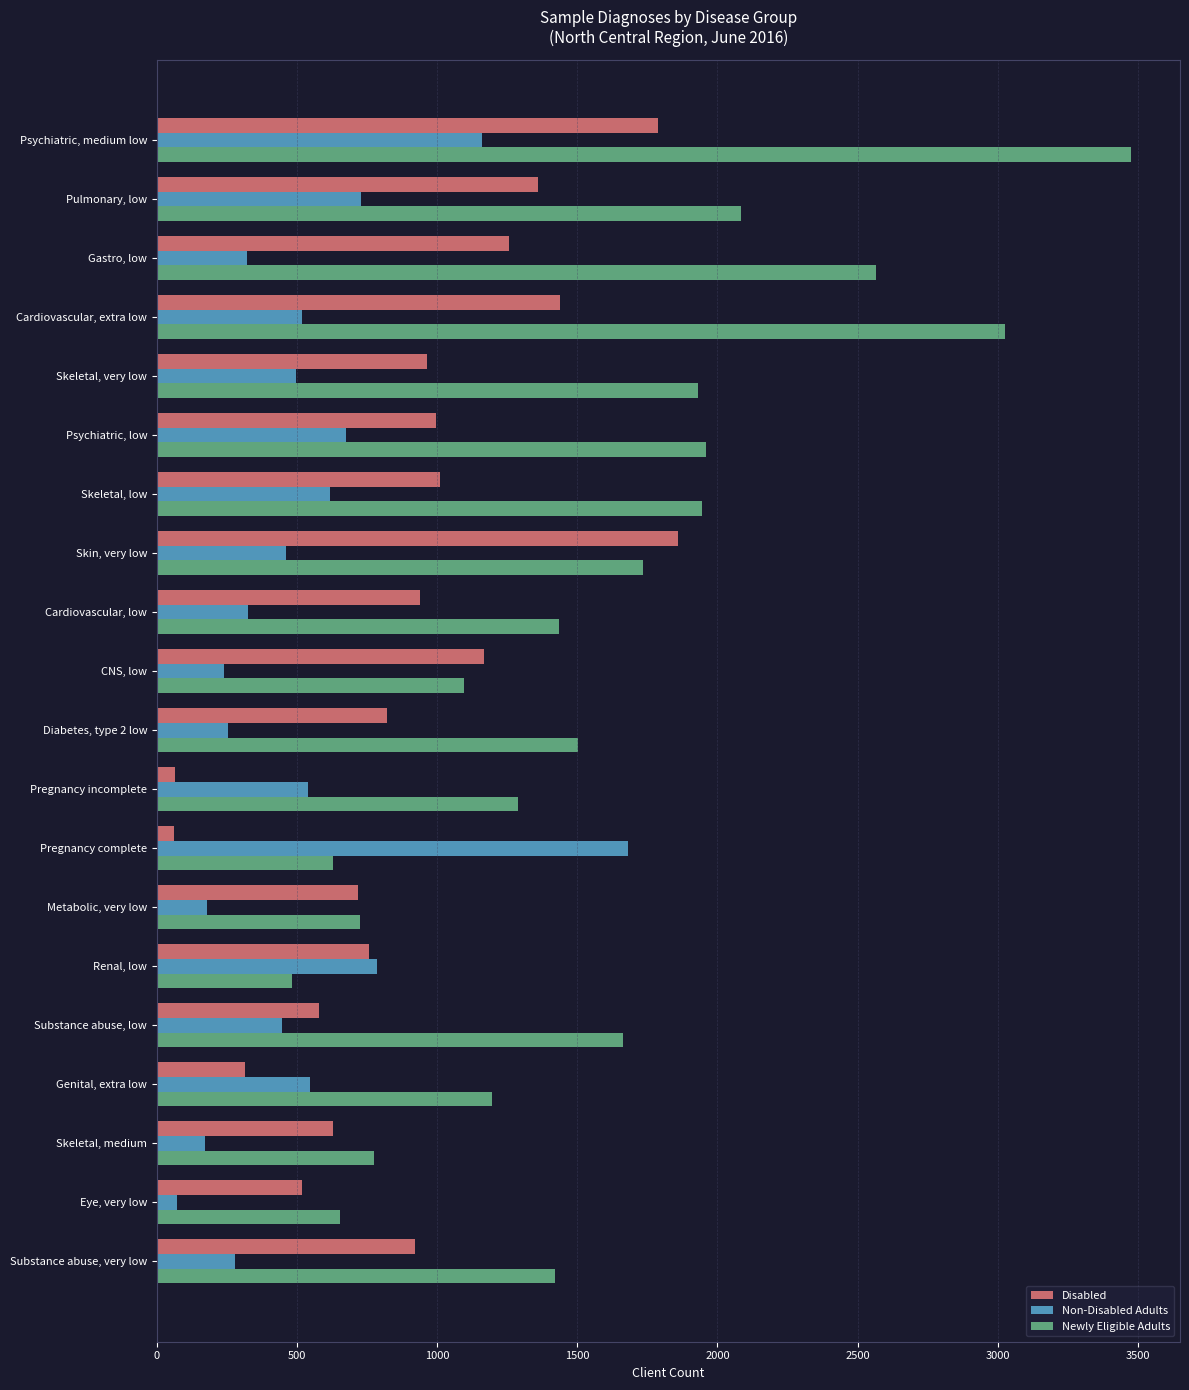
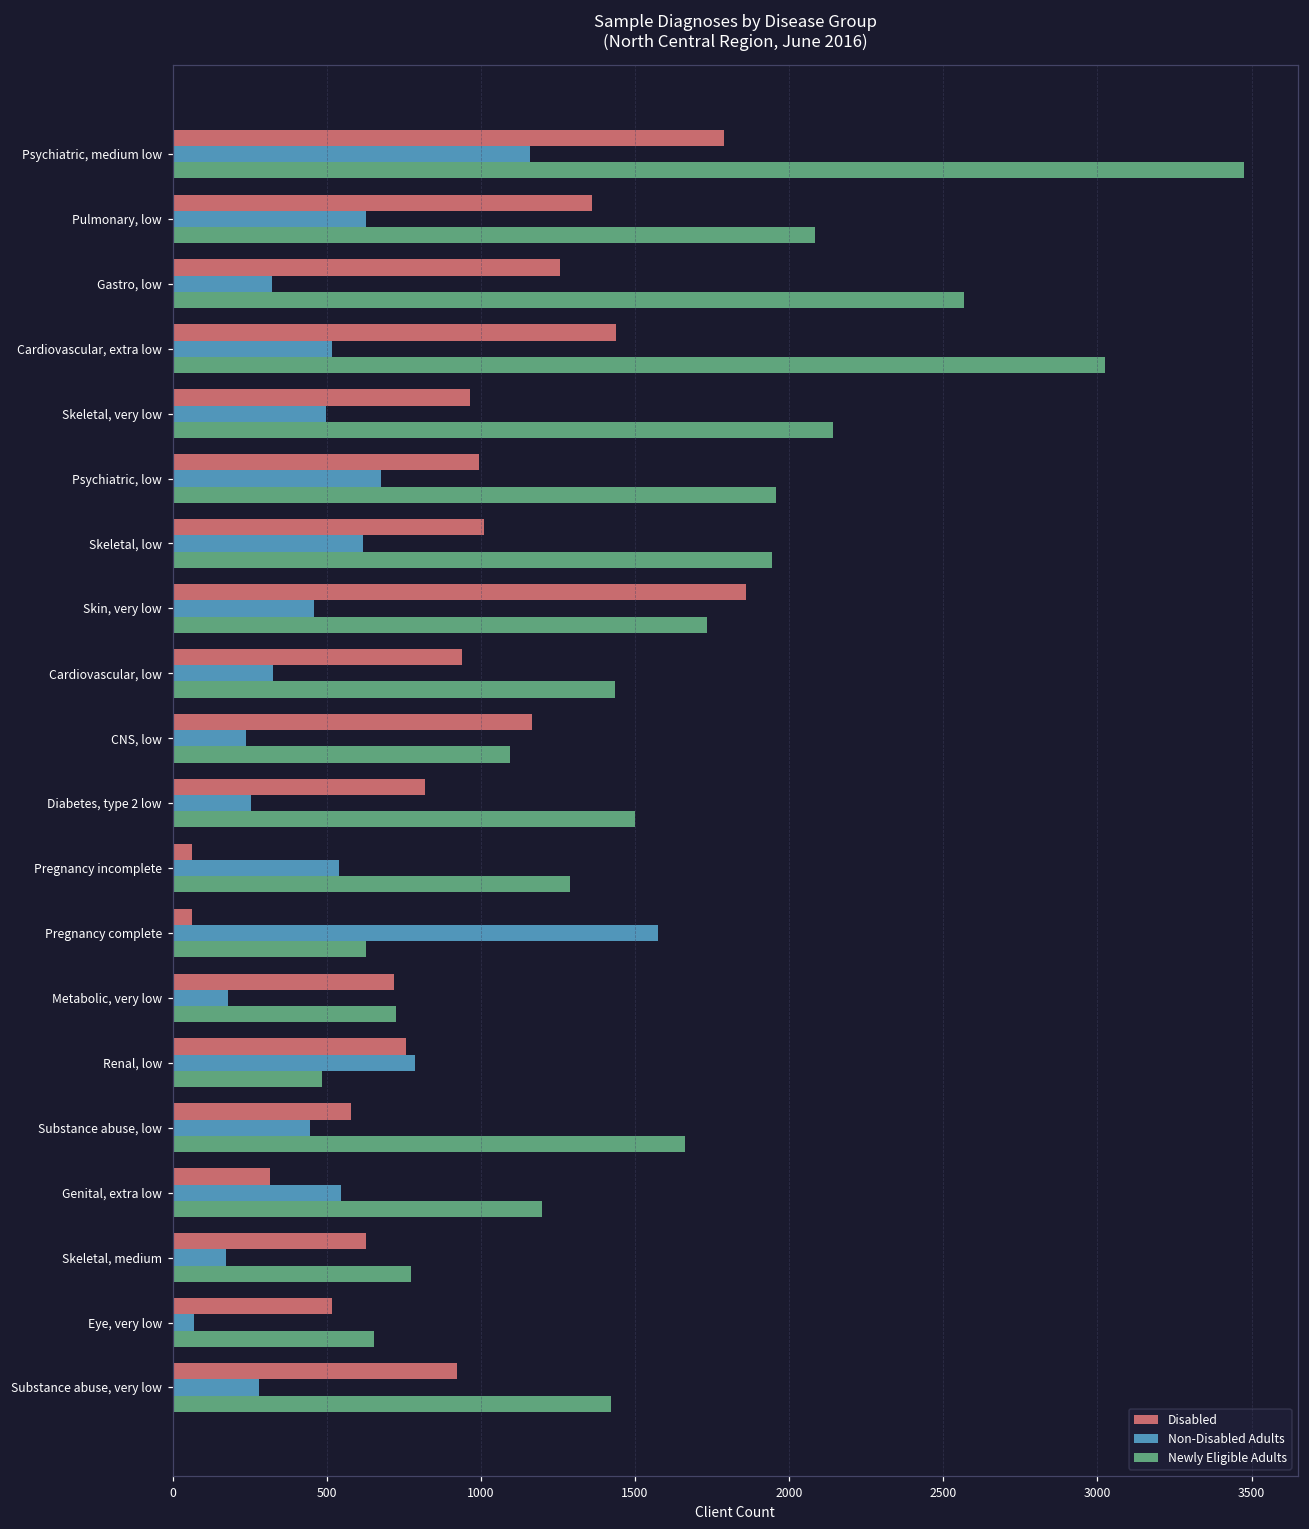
Non-Disabled Adults, Pulmonary, low: 730 -> 630
Newly Eligible Adults, Skeletal, very low: 1930 -> 2140
Non-Disabled Adults, Pregnancy complete: 1680 -> 1580
